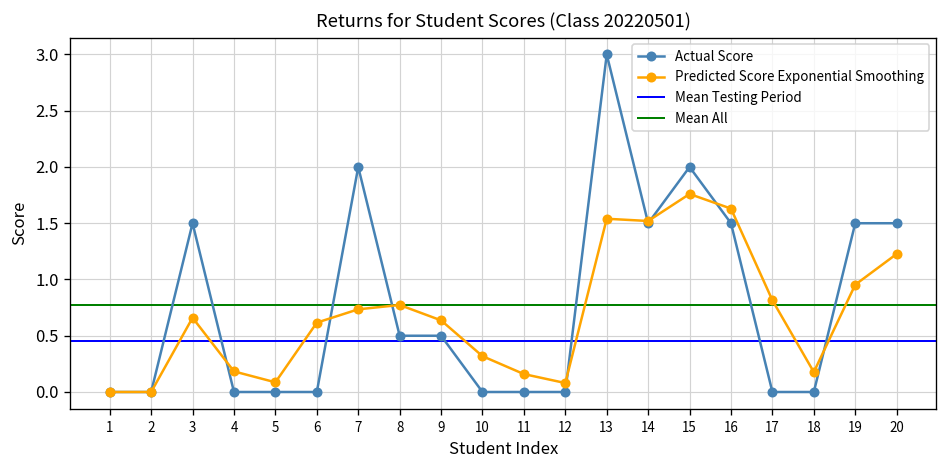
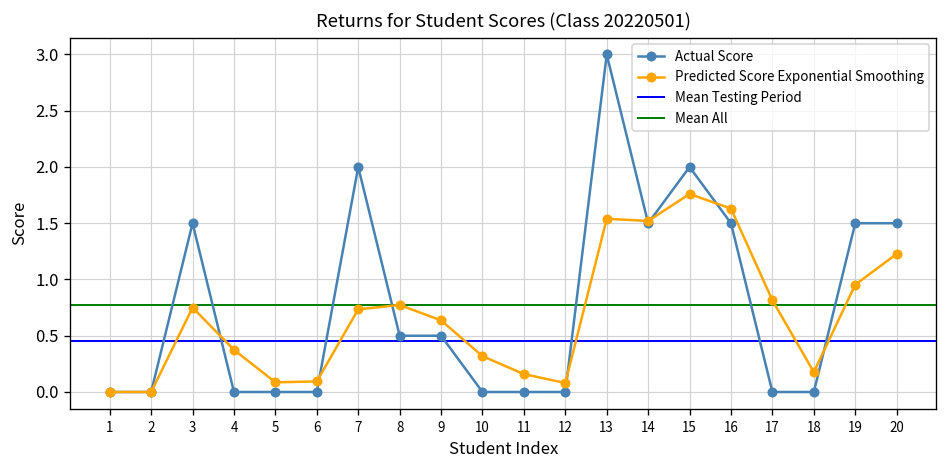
Predicted Score Exponential Smoothing, 3: 0.7 -> 0.8
Predicted Score Exponential Smoothing, 4: 0.2 -> 0.4
Predicted Score Exponential Smoothing, 6: 0.6 -> 0.1
